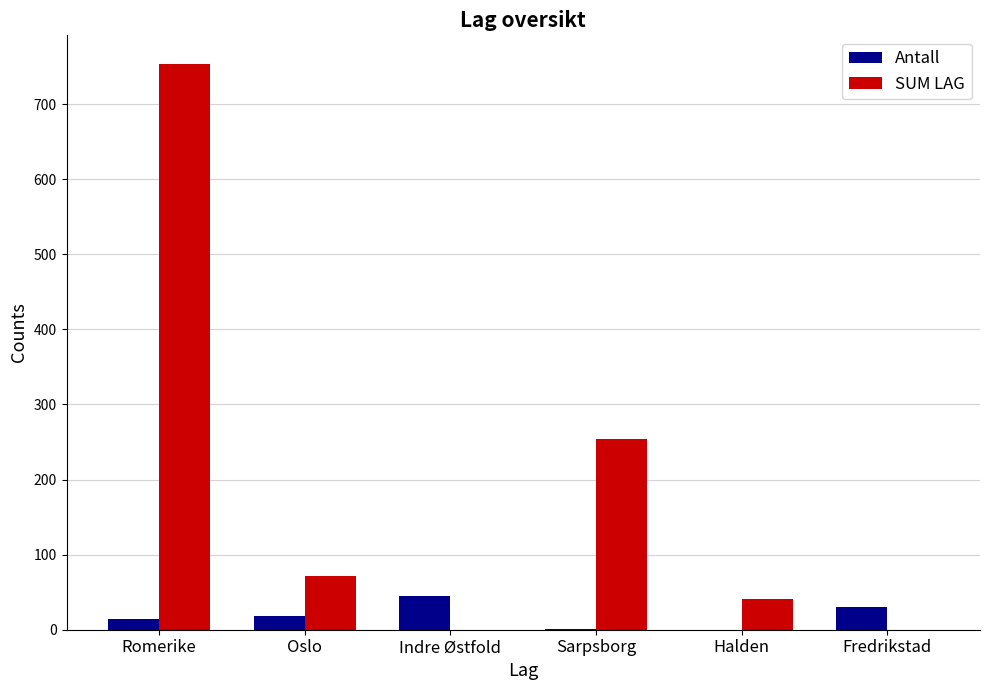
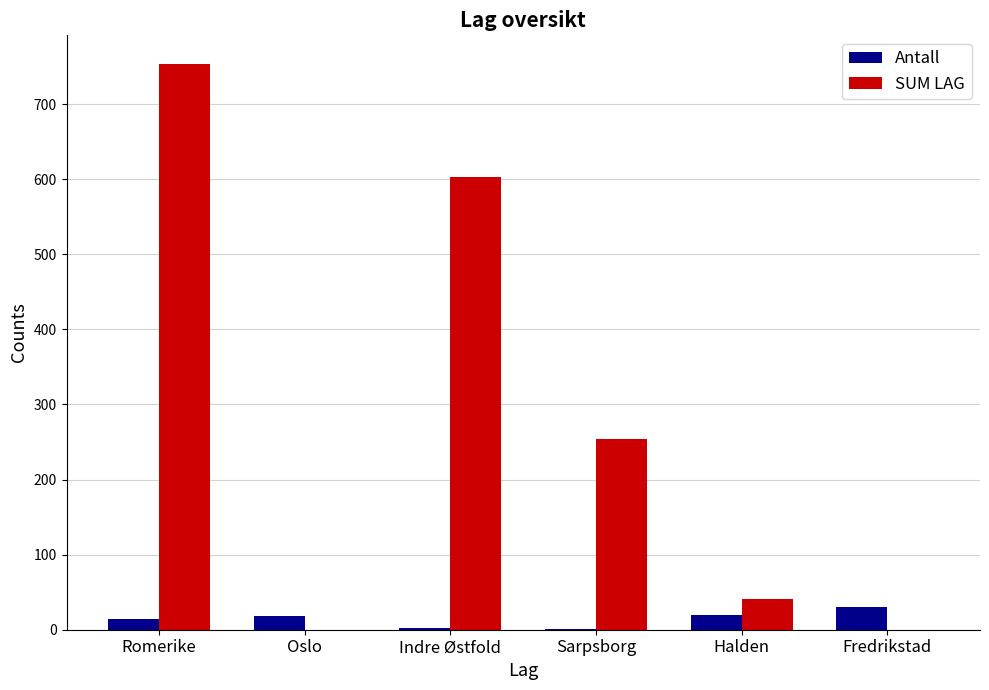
SUM LAG, Oslo: 70 -> 0
Antall, Indre Østfold: 50 -> 0
SUM LAG, Indre Østfold: 0 -> 600
Antall, Halden: 0 -> 20
